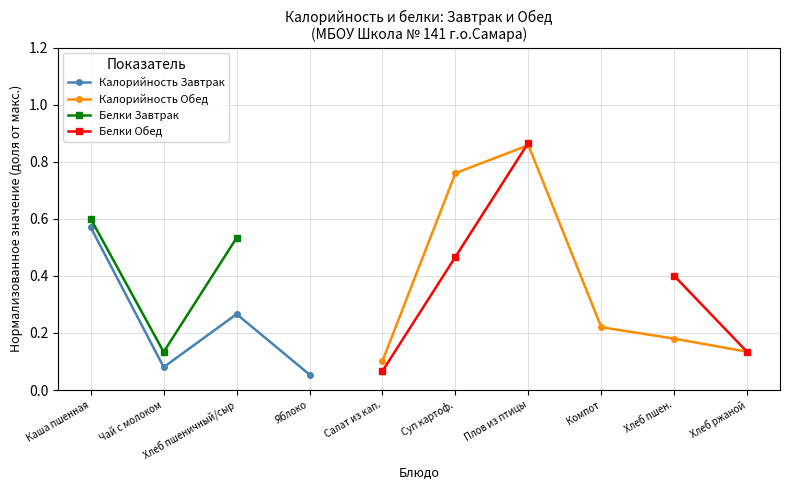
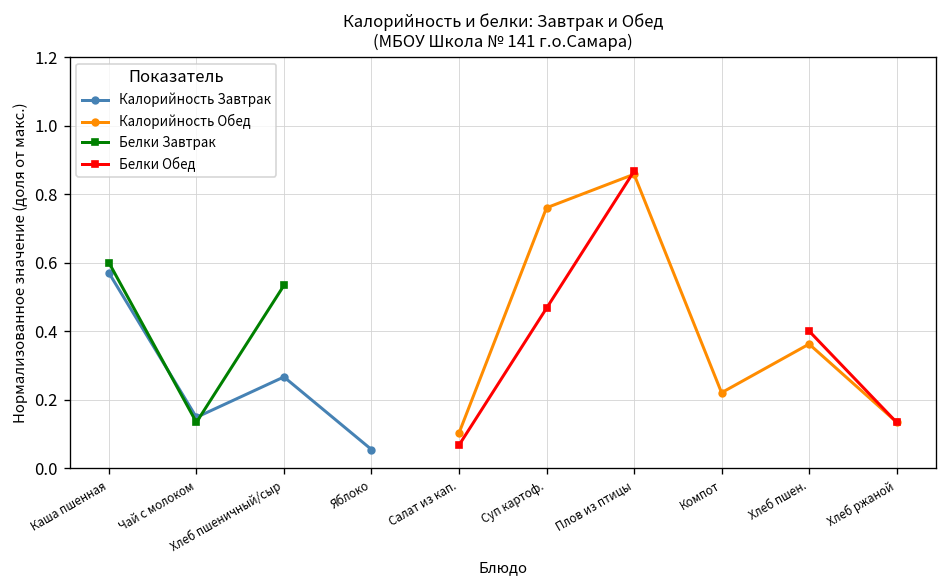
Калорийность Завтрак, Чай с молоком: 0.08 -> 0.15
Калорийность Обед, Хлеб пшен.: 0.18 -> 0.36
